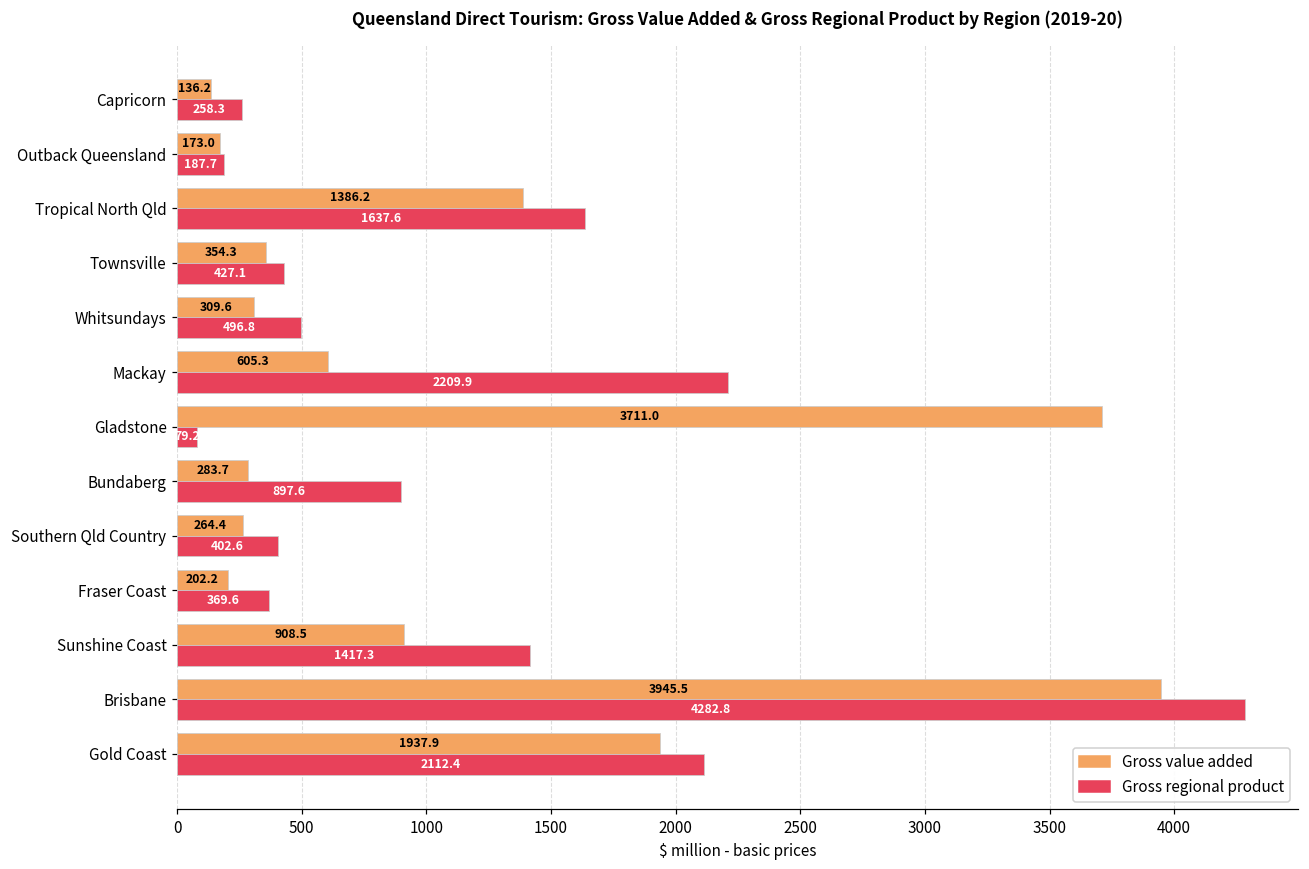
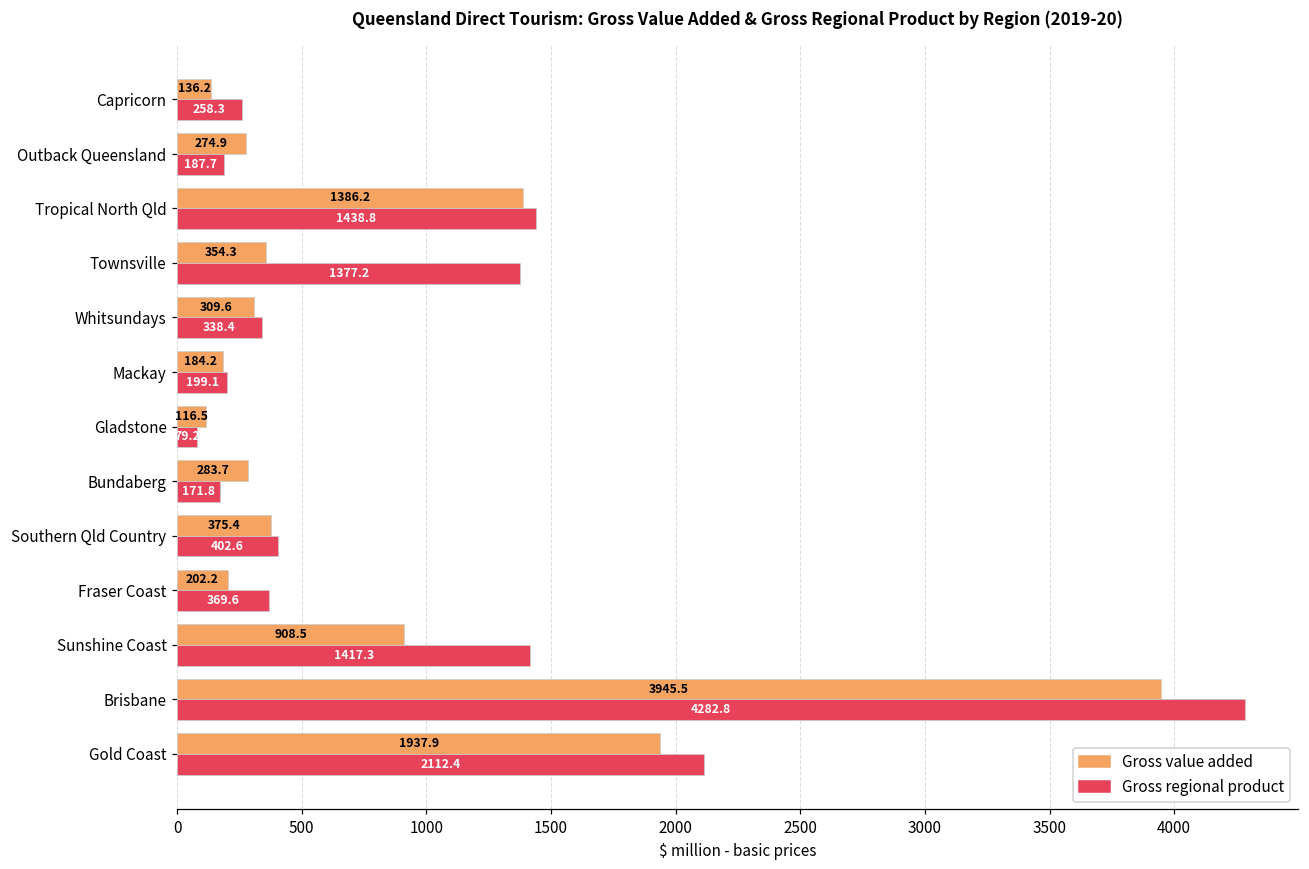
Gross value added, Outback Queensland: 173.0 -> 274.9
Gross regional product, Tropical North Qld: 1637.6 -> 1438.8
Gross regional product, Townsville: 427.1 -> 1377.2
Gross regional product, Whitsundays: 496.8 -> 338.4
Gross value added, Mackay: 605.3 -> 184.2
Gross regional product, Mackay: 2209.9 -> 199.1
Gross value added, Gladstone: 3711.0 -> 116.5
Gross regional product, Bundaberg: 897.6 -> 171.8
Gross value added, Southern Qld Country: 264.4 -> 375.4
